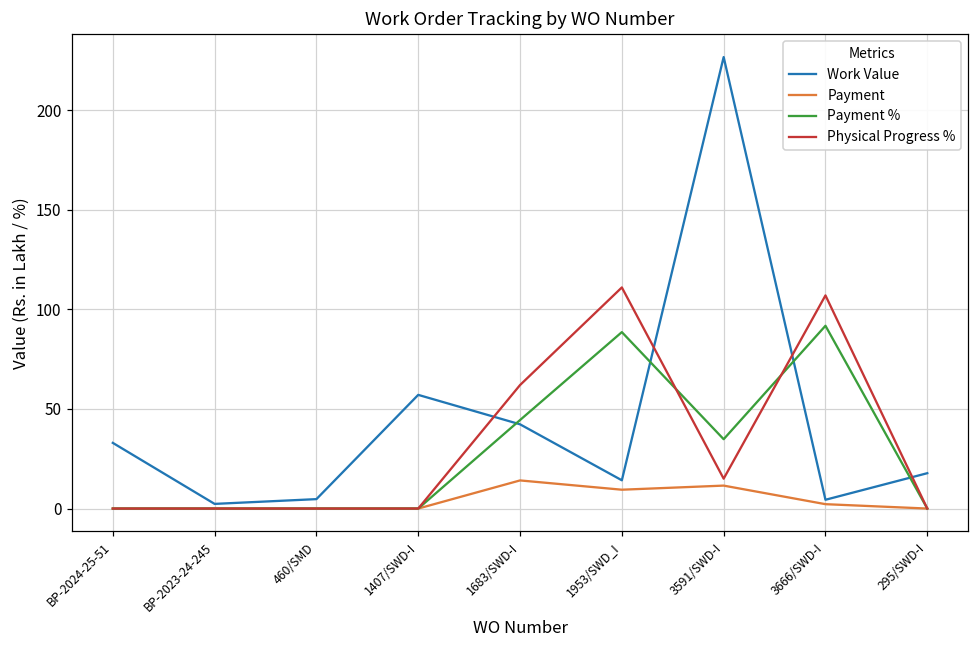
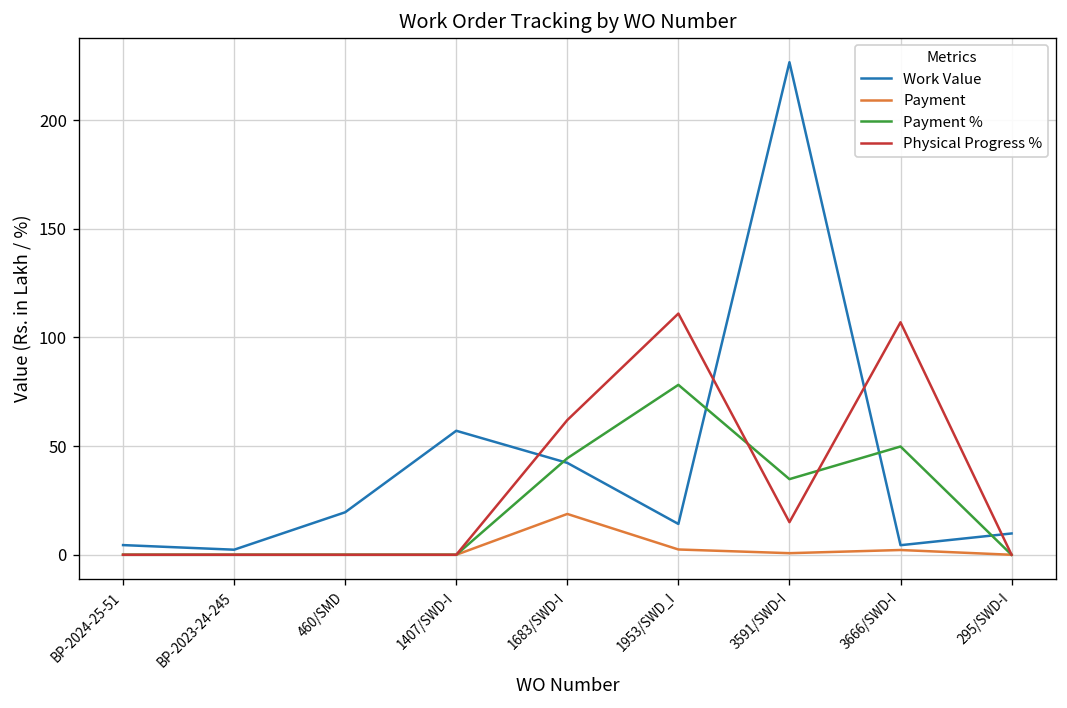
Work Value, BP-2024-25-51: 33 -> 4
Work Value, 460/SMD: 5 -> 20
Payment, 1683/SWD-I: 14 -> 19
Payment, 1953/SWD_I: 9 -> 2
Payment %, 1953/SWD_I: 89 -> 78
Payment, 3591/SWD-I: 12 -> 1
Payment %, 3666/SWD-I: 92 -> 50
Work Value, 295/SWD-I: 18 -> 10
